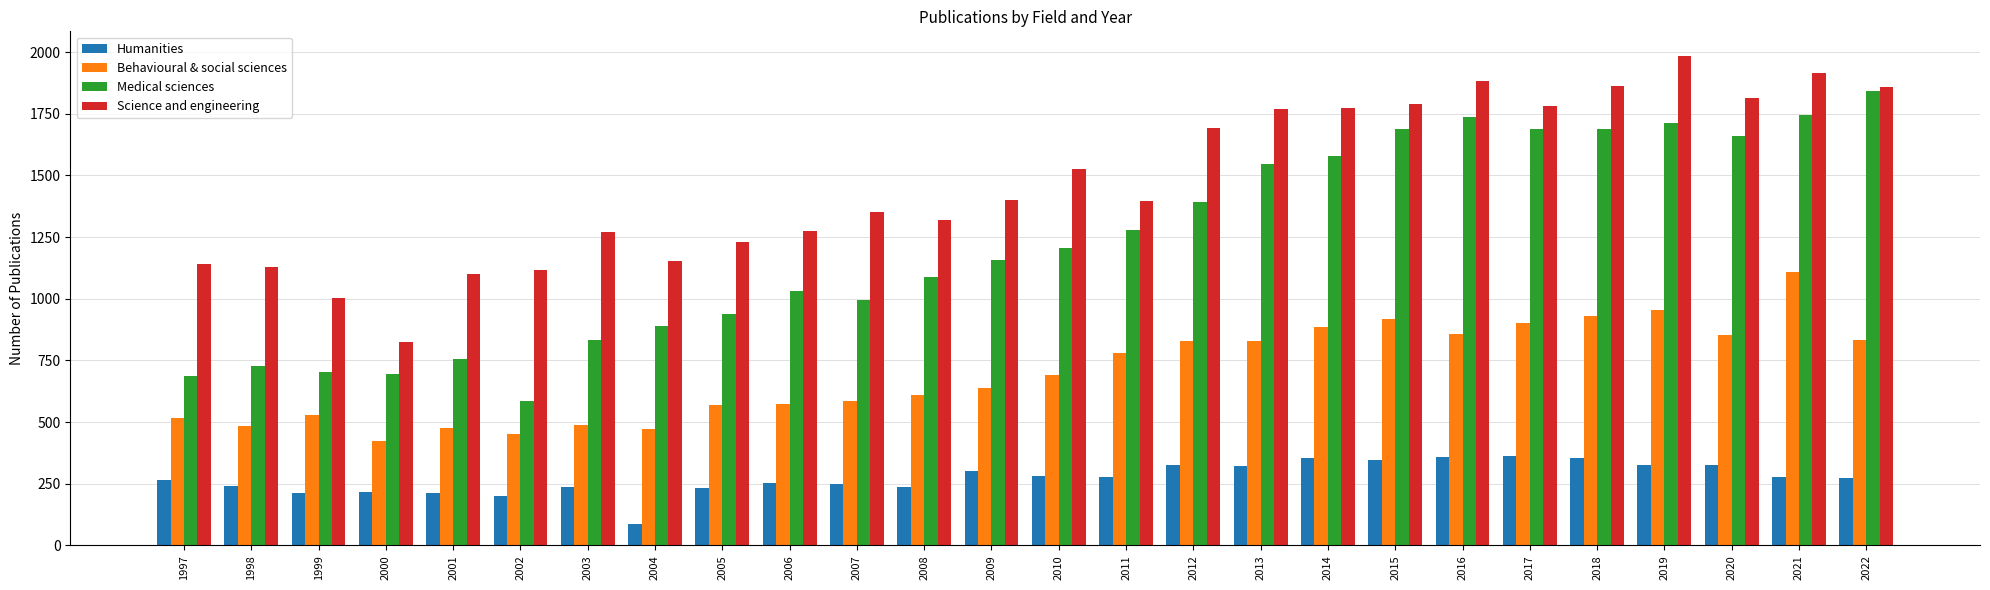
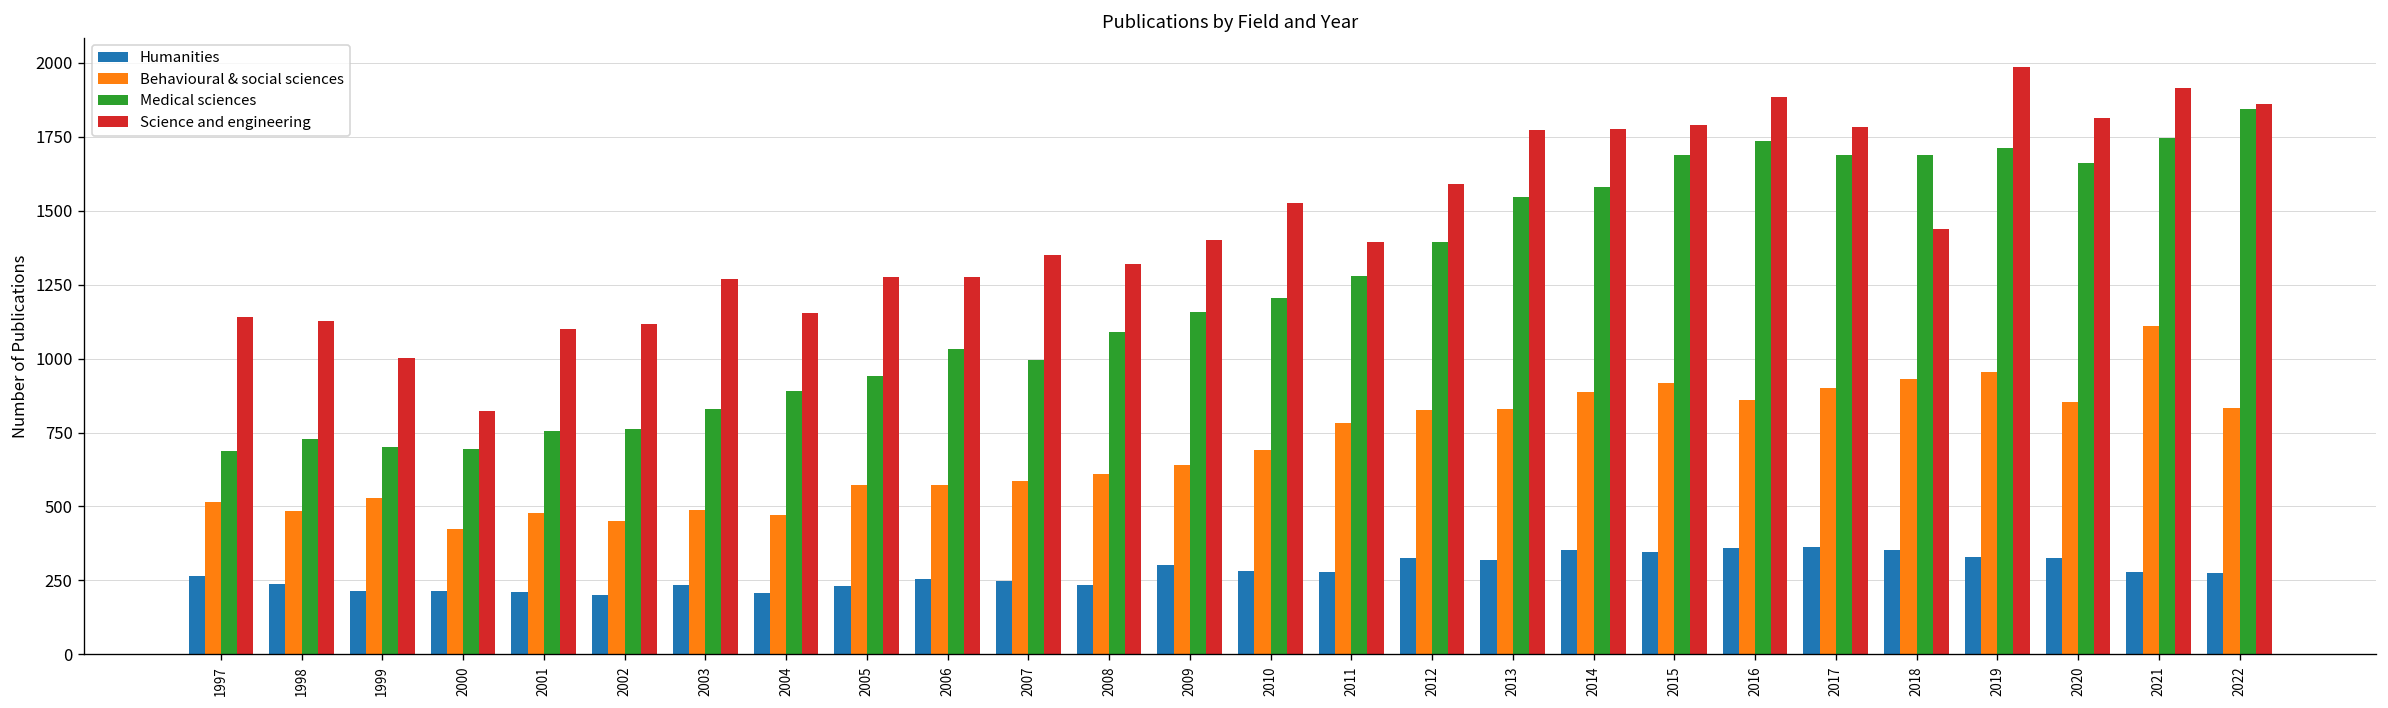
Medical sciences, 2002: 590 -> 760
Humanities, 2004: 90 -> 210
Science and engineering, 2005: 1230 -> 1270
Science and engineering, 2012: 1690 -> 1590
Science and engineering, 2018: 1860 -> 1440
